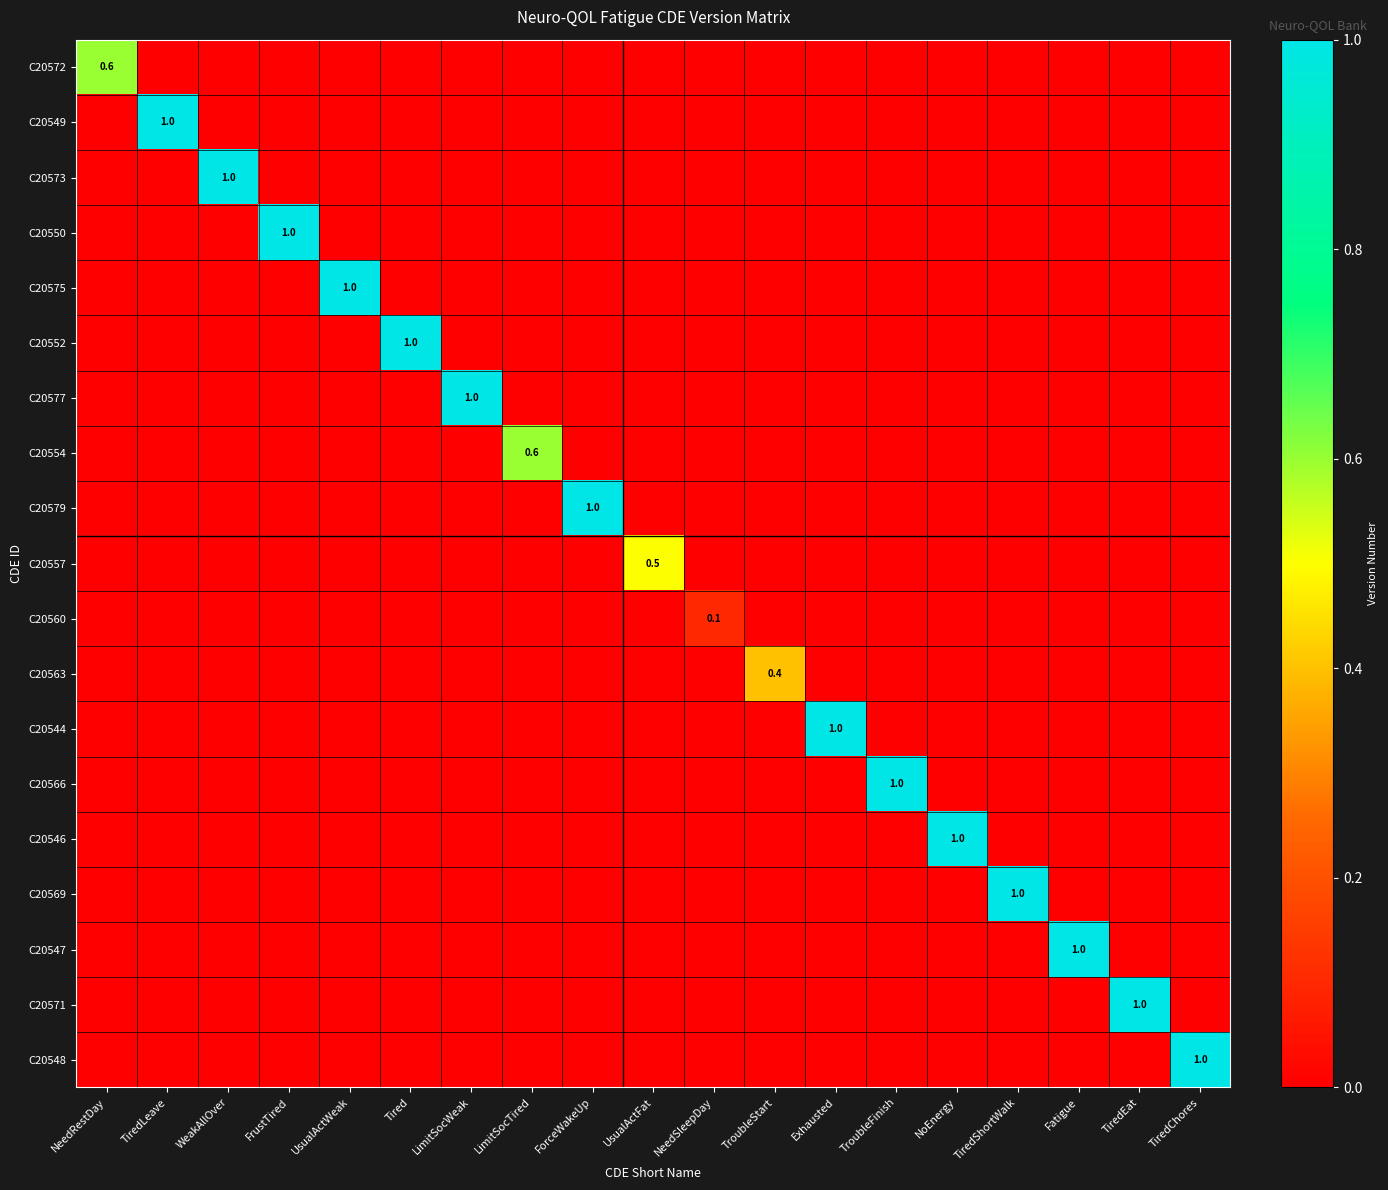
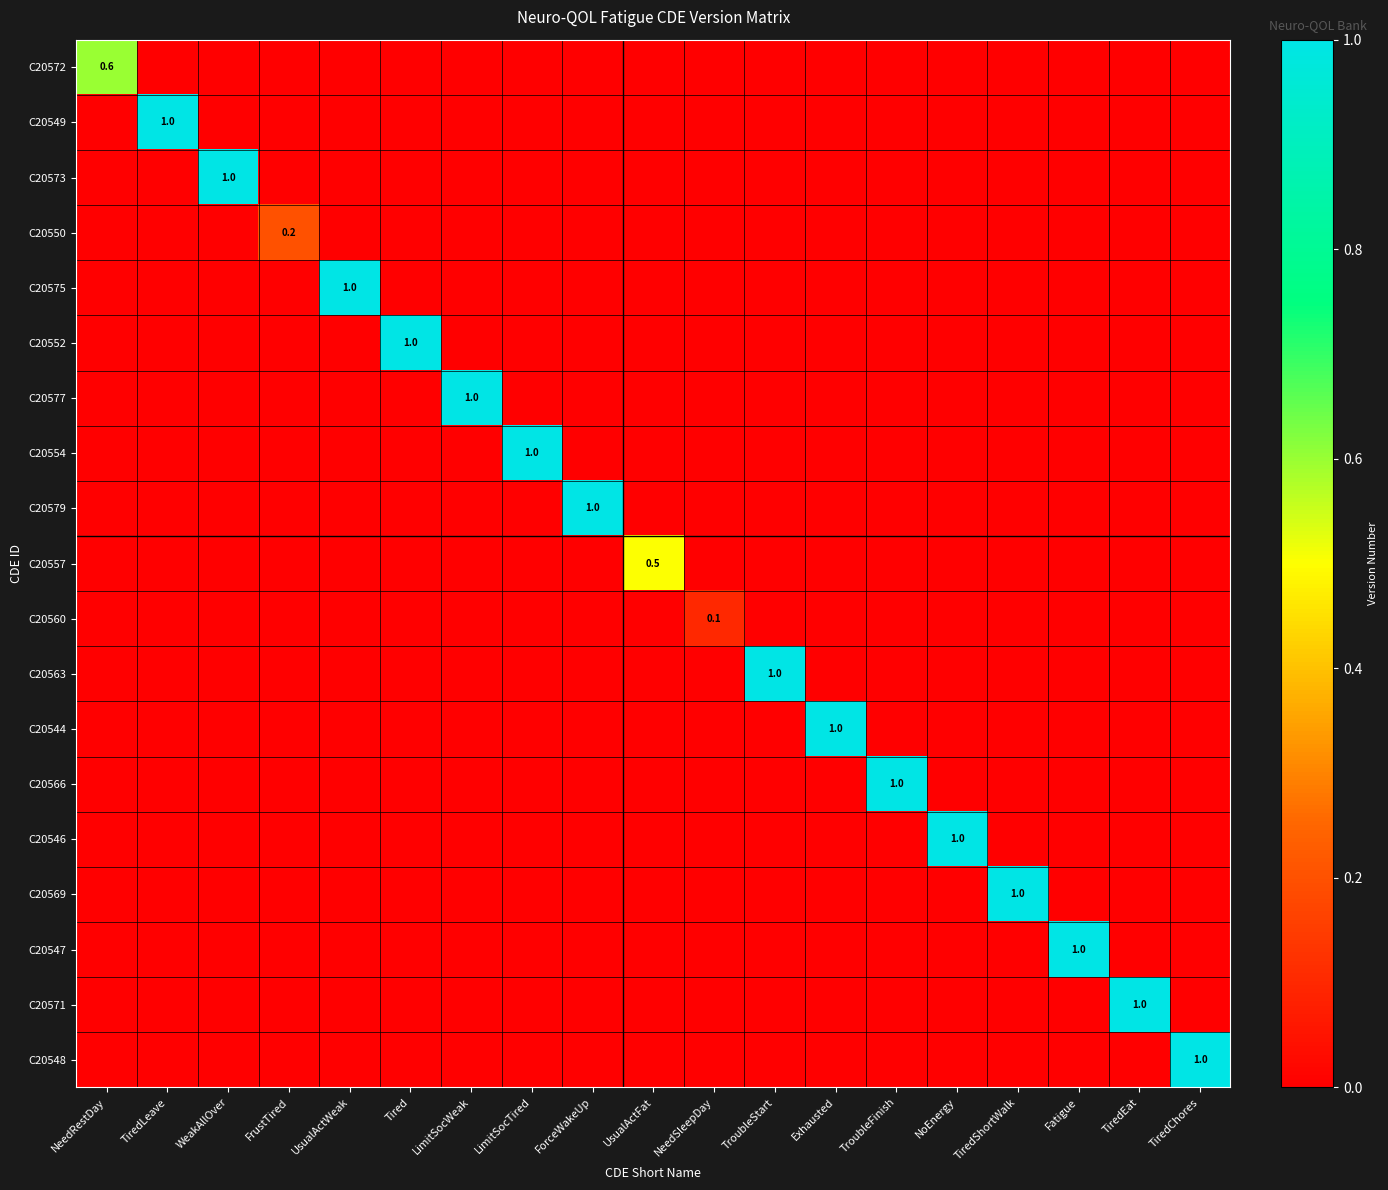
C20550, FrustTired: 1.0 -> 0.2
C20554, LimitSocTired: 0.6 -> 1.0
C20563, TroubleStart: 0.4 -> 1.0
